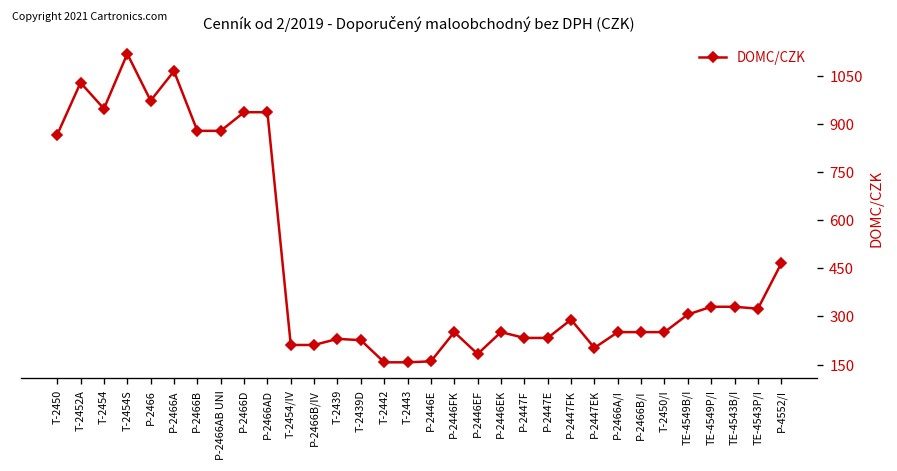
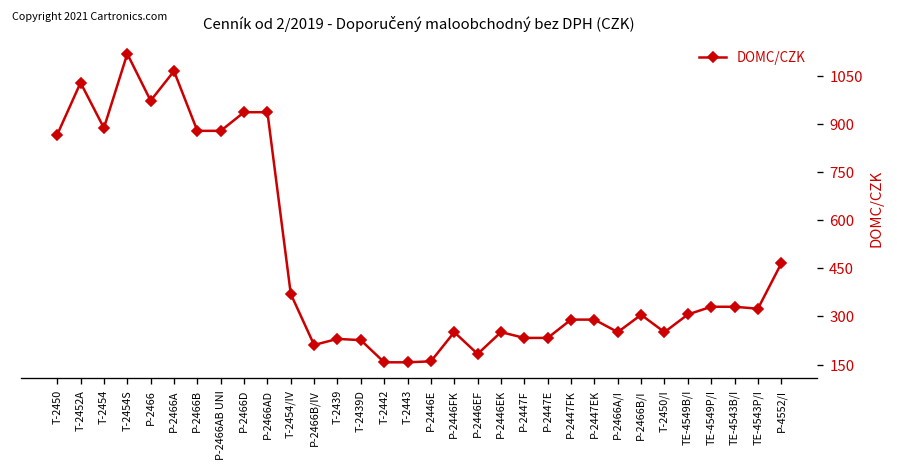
T-2454: 950 -> 890
T-2454/IV: 210 -> 370
P-2447EK: 200 -> 290
P-2466B/I: 250 -> 310
